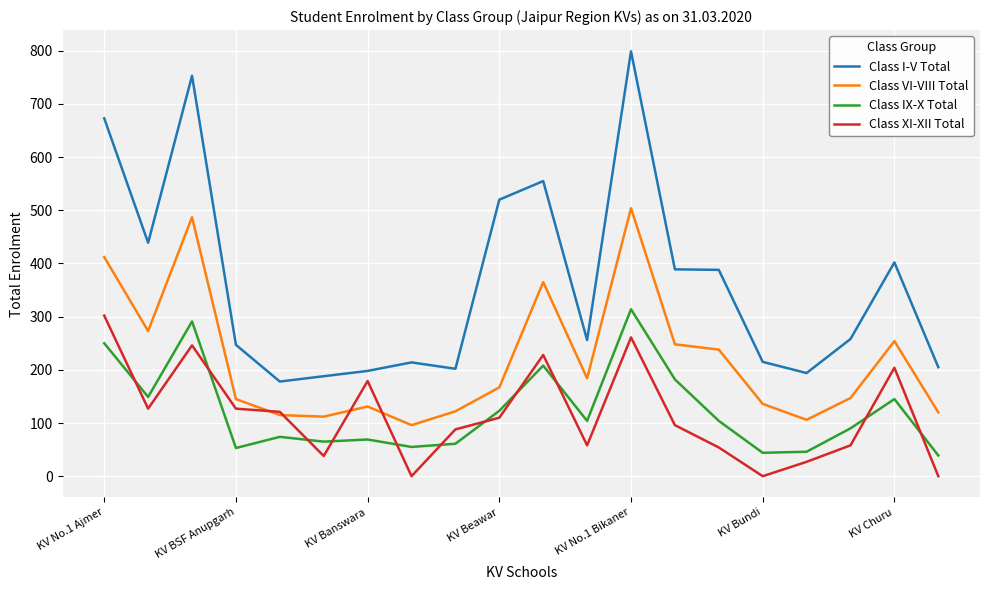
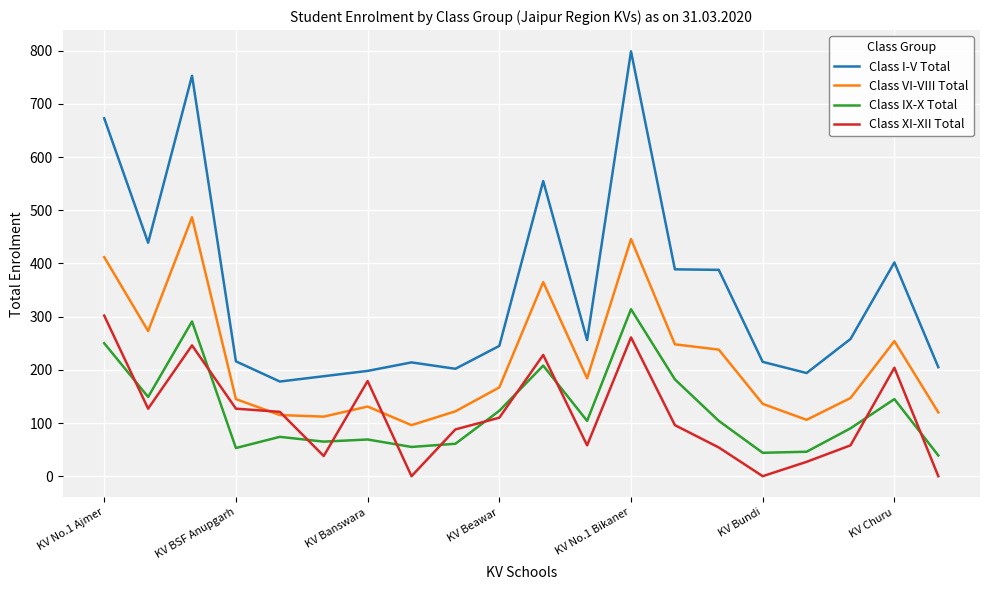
Class I-V Total, KV BSF Anupgarh: 250 -> 220
Class I-V Total, KV Beawar: 520 -> 250
Class VI-VIII Total, KV No.1 Bikaner: 500 -> 450
